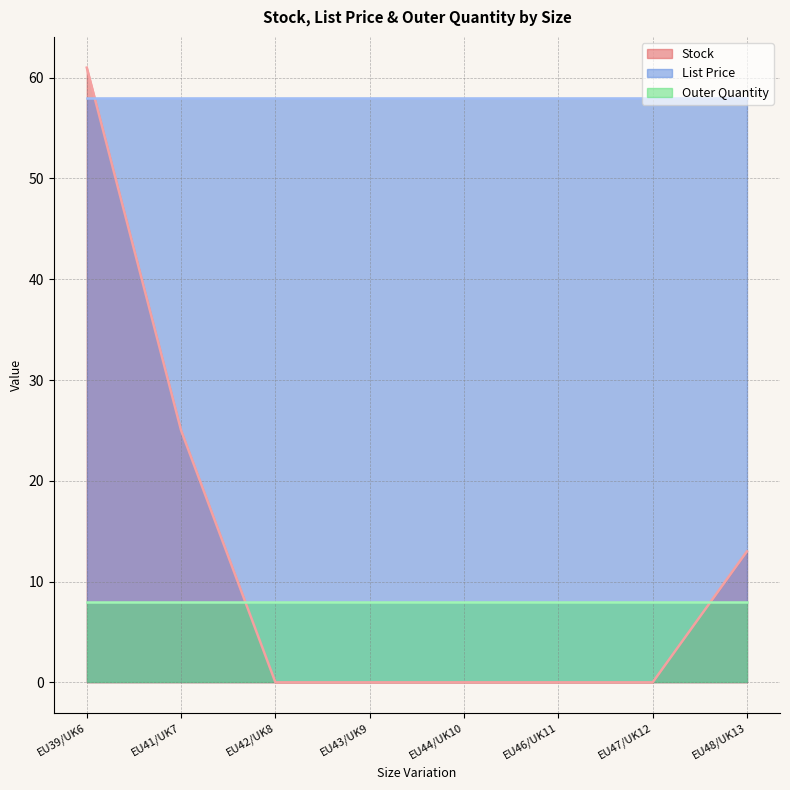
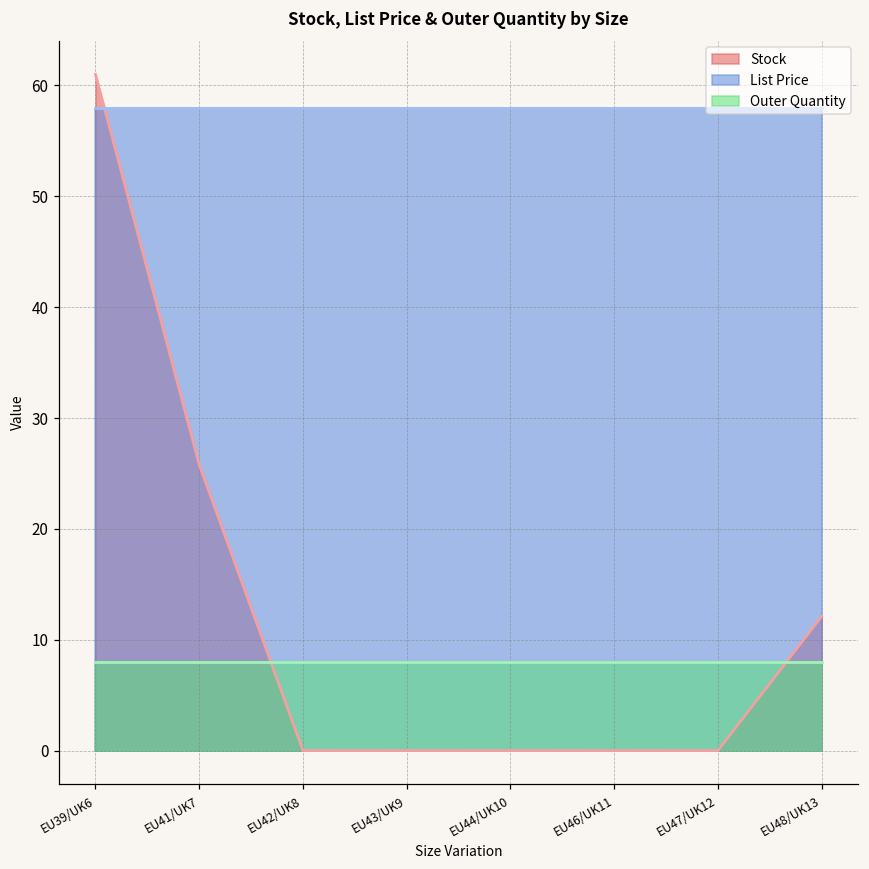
Stock, EU41/UK7: 25.0 -> 25.8
Stock, EU48/UK13: 13.0 -> 12.1
